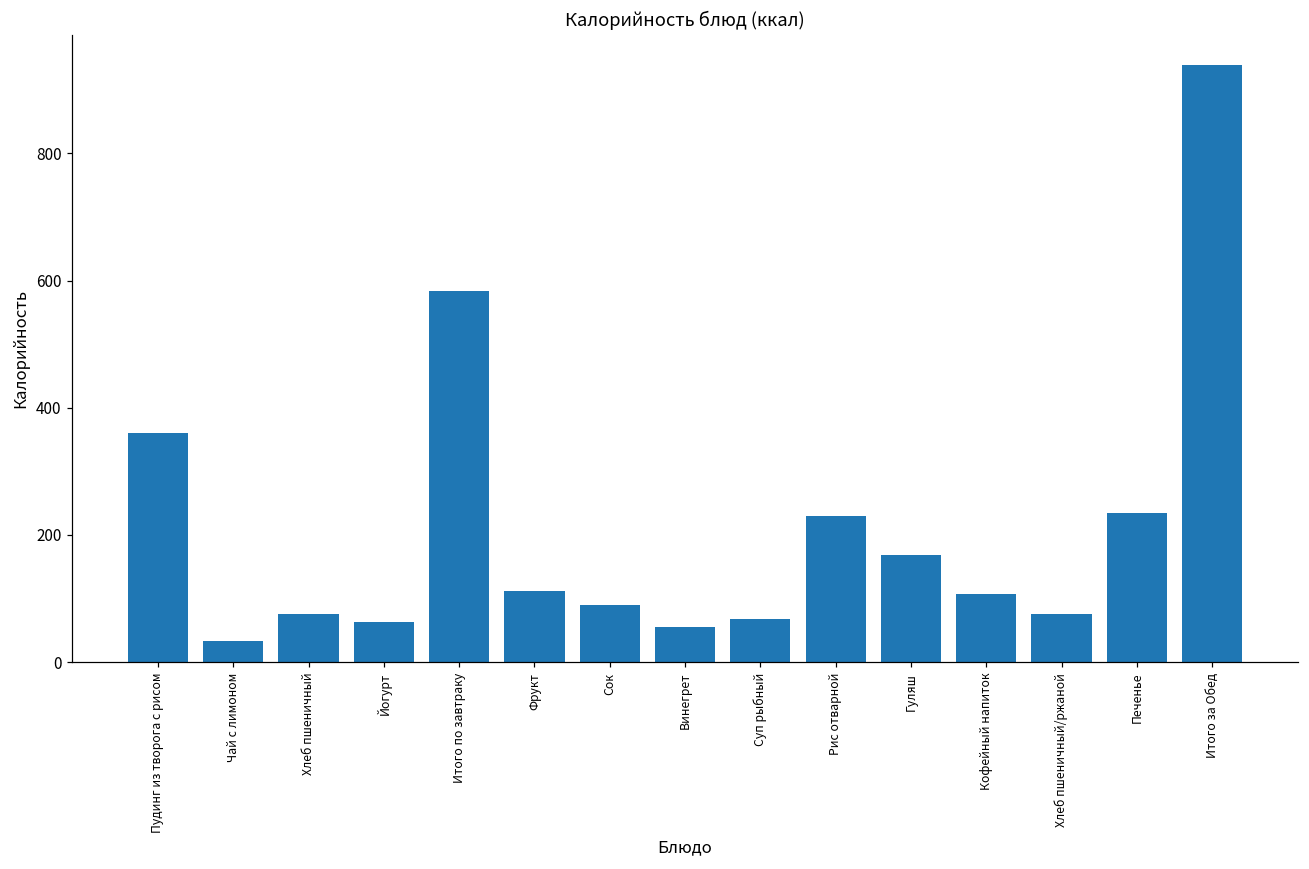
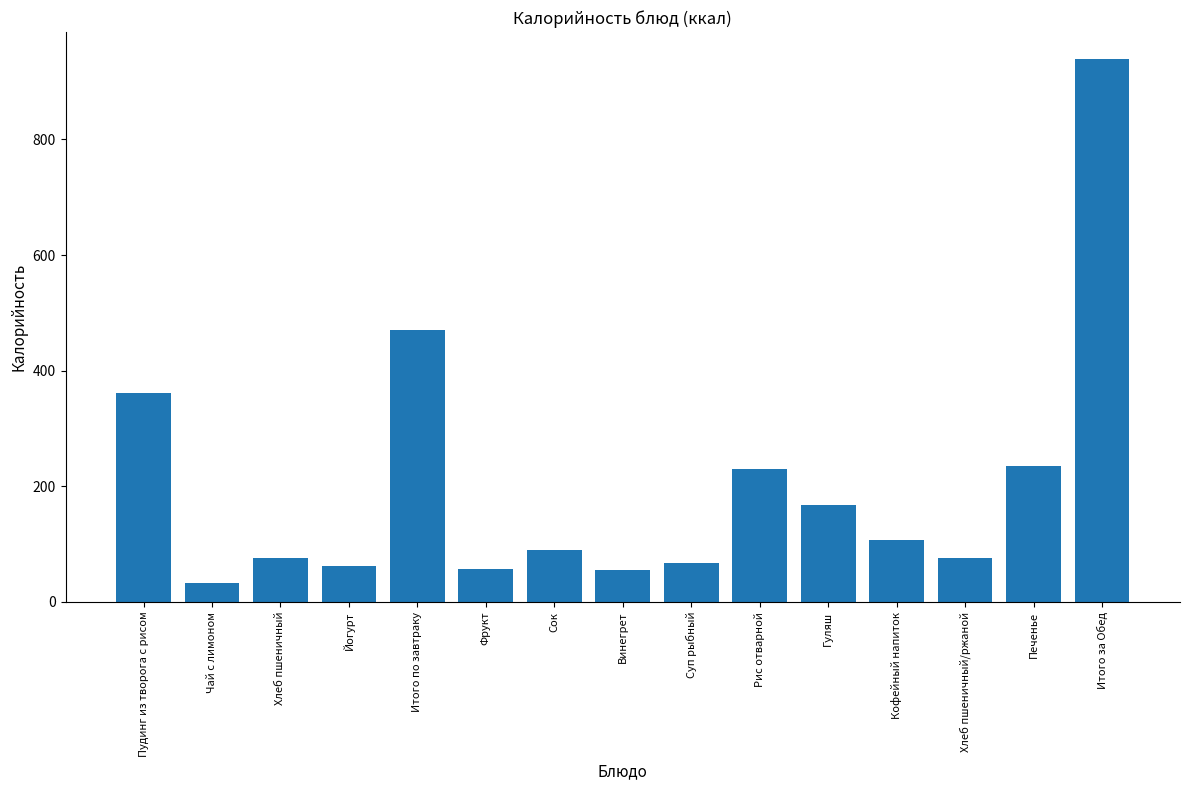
Итого по завтраку: 580 -> 470
Фрукт: 110 -> 60
